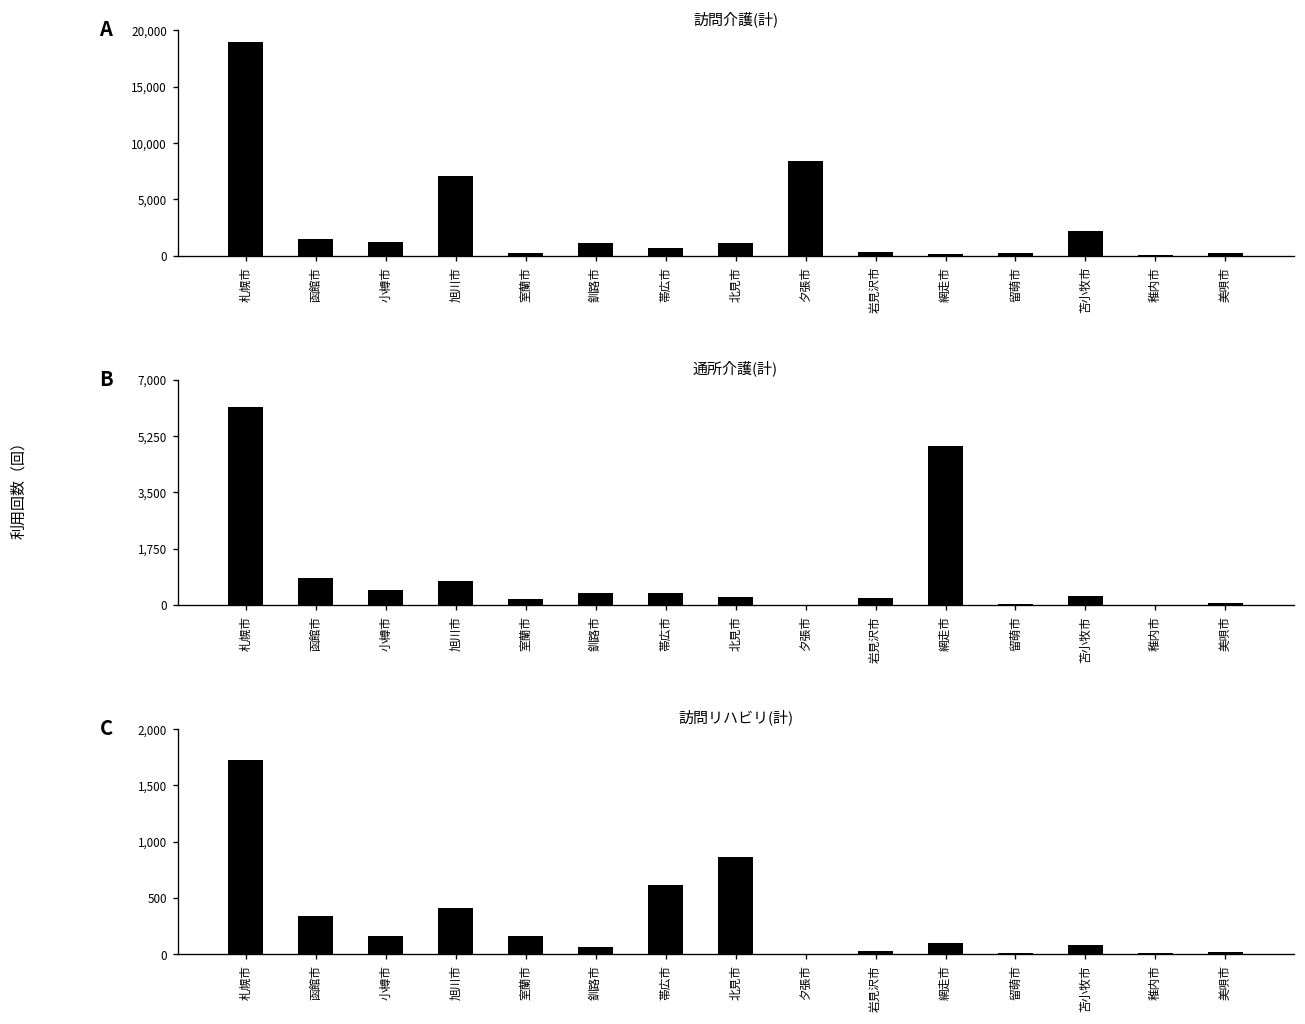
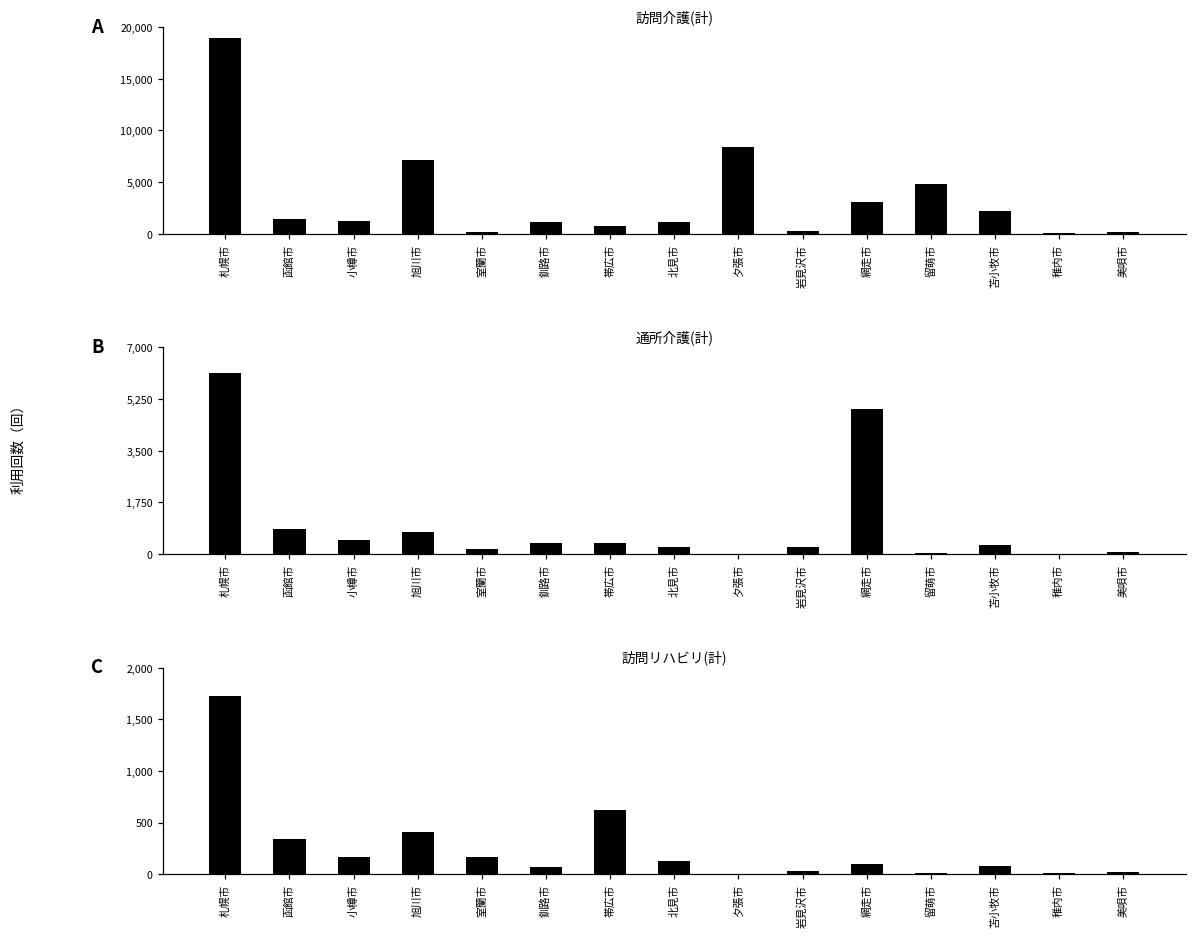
訪問介護(計), 網走市: 0 -> 3,000
訪問介護(計), 留萌市: 0 -> 5,000
訪問リハビリ(計), 北見市: 900 -> 100
